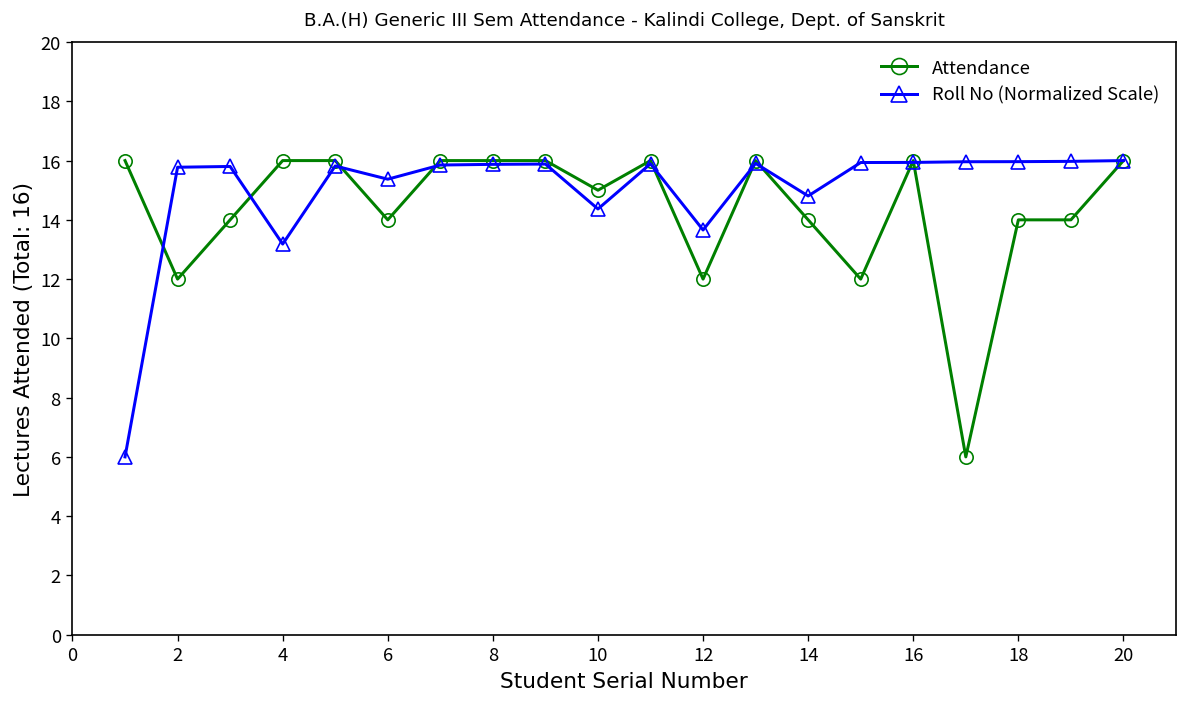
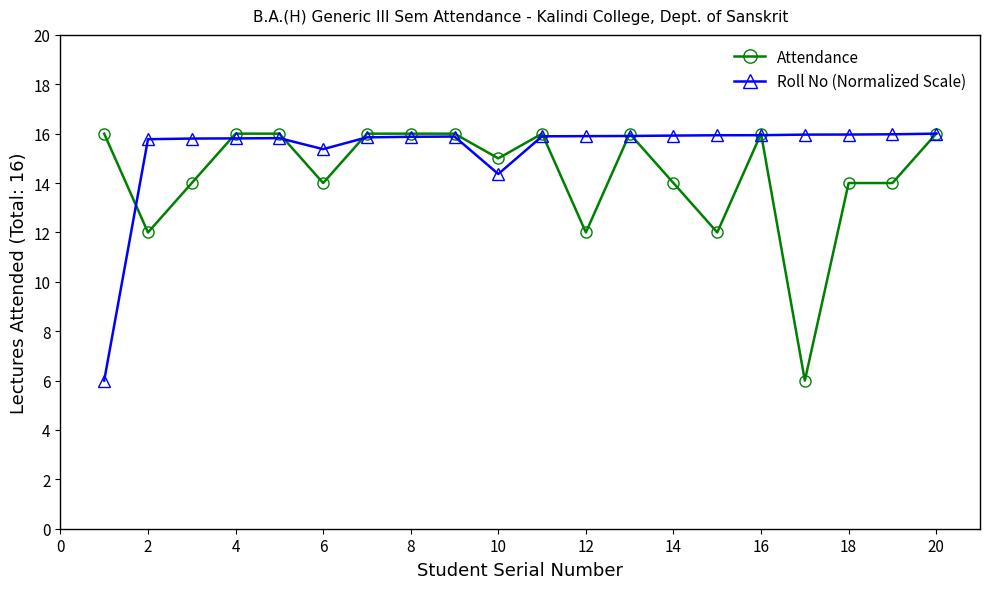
Roll No (Normalized Scale), 4: 13.2 -> 15.8
Roll No (Normalized Scale), 12: 13.7 -> 15.9
Roll No (Normalized Scale), 14: 14.8 -> 15.9
